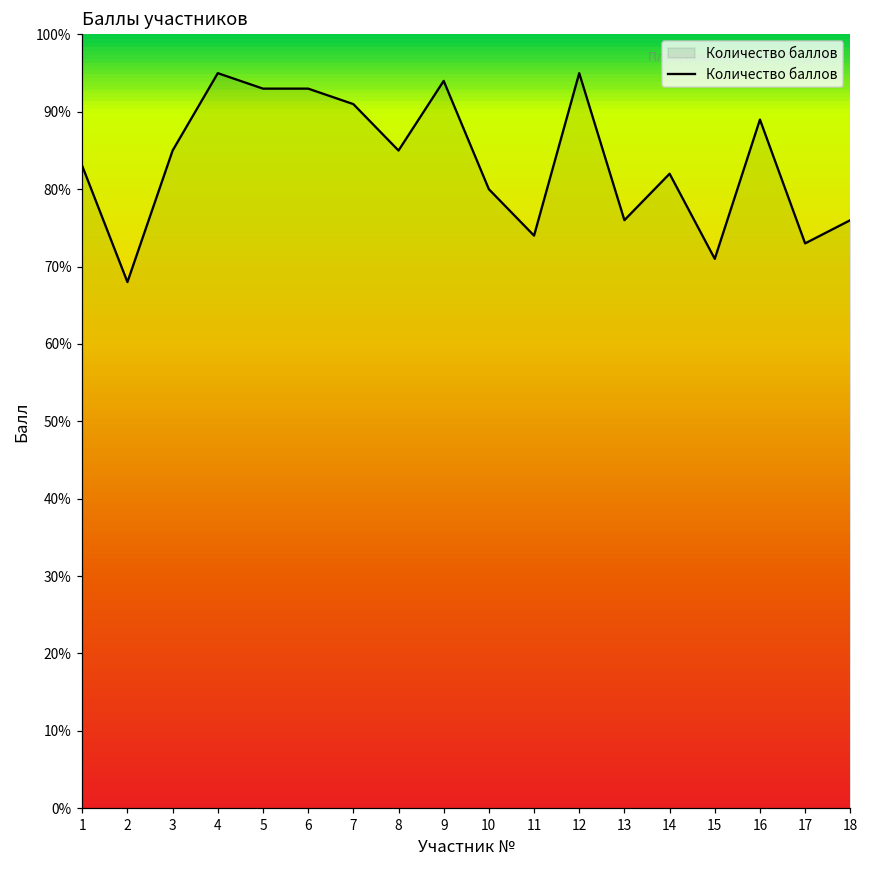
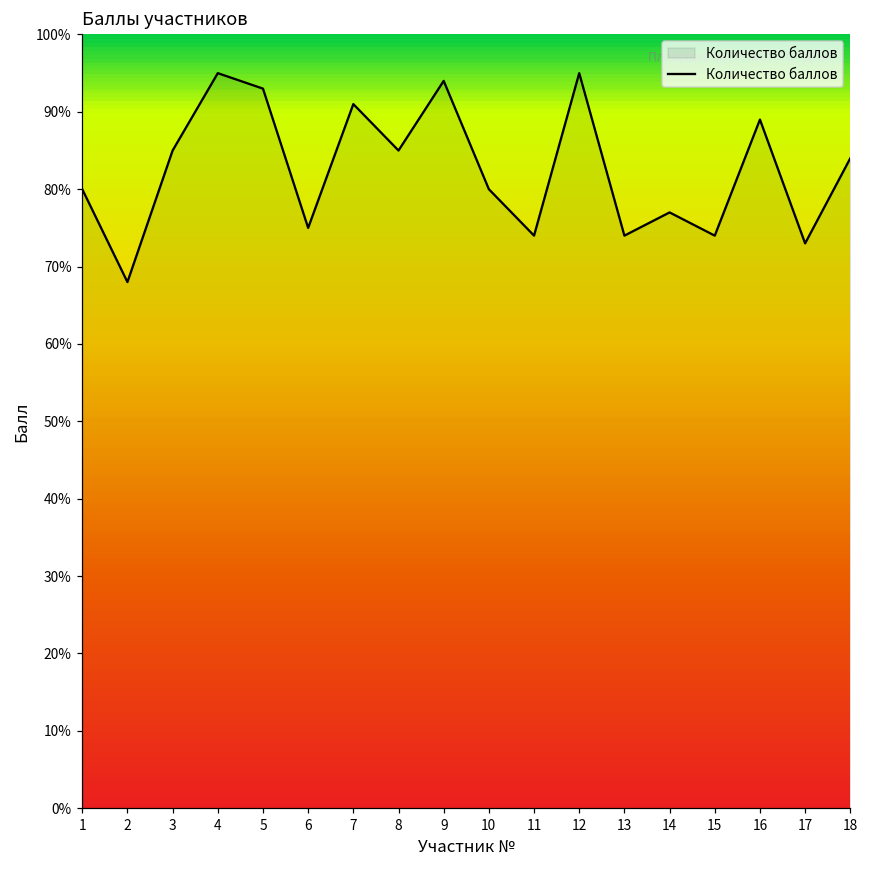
1: 83% -> 80%
6: 93% -> 75%
13: 76% -> 74%
14: 82% -> 77%
15: 71% -> 74%
18: 76% -> 84%
